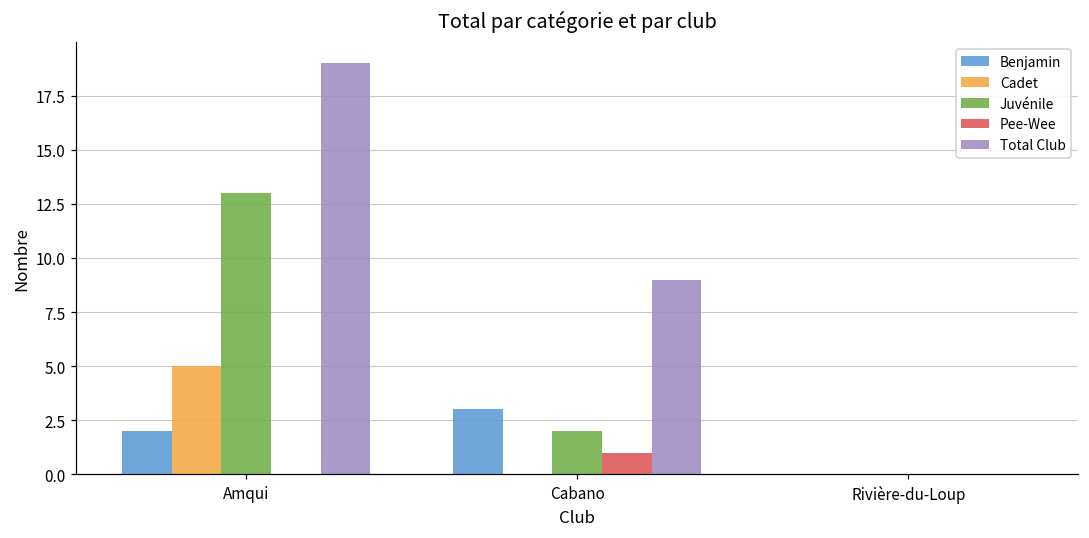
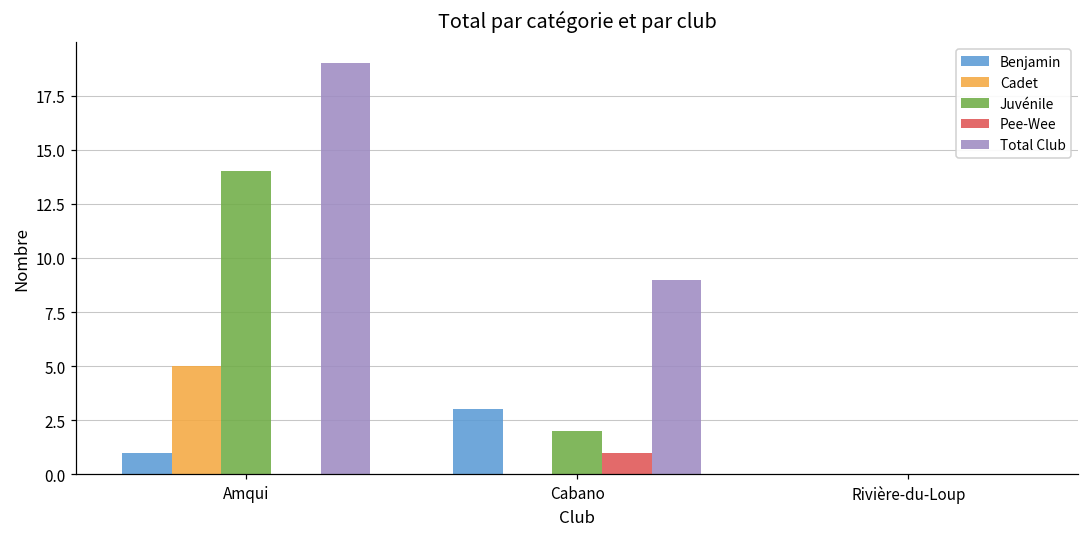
Benjamin, Amqui: 2 -> 1
Juvénile, Amqui: 13 -> 14
